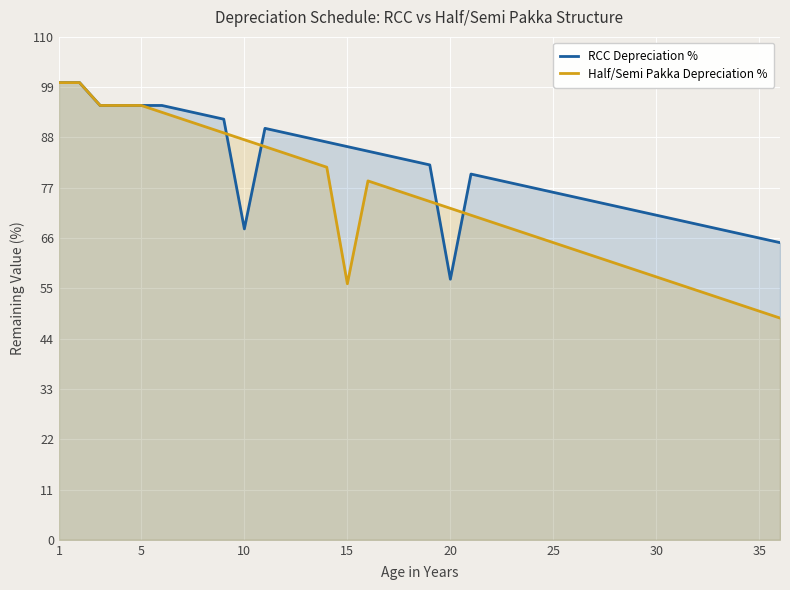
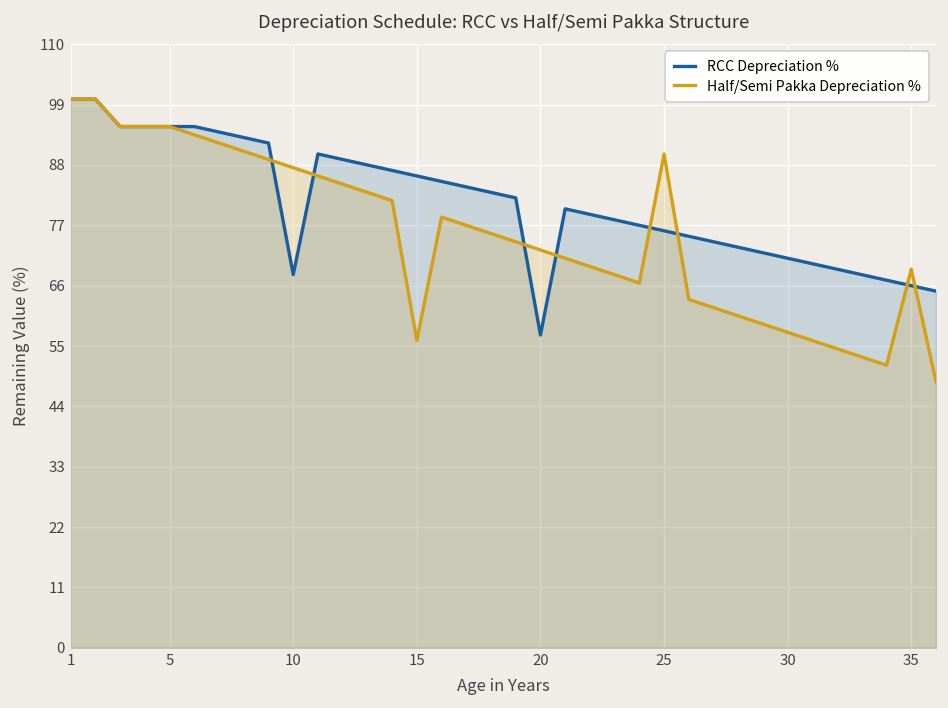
Half/Semi Pakka Depreciation %, 25: 65 -> 90
Half/Semi Pakka Depreciation %, 35: 50 -> 69
